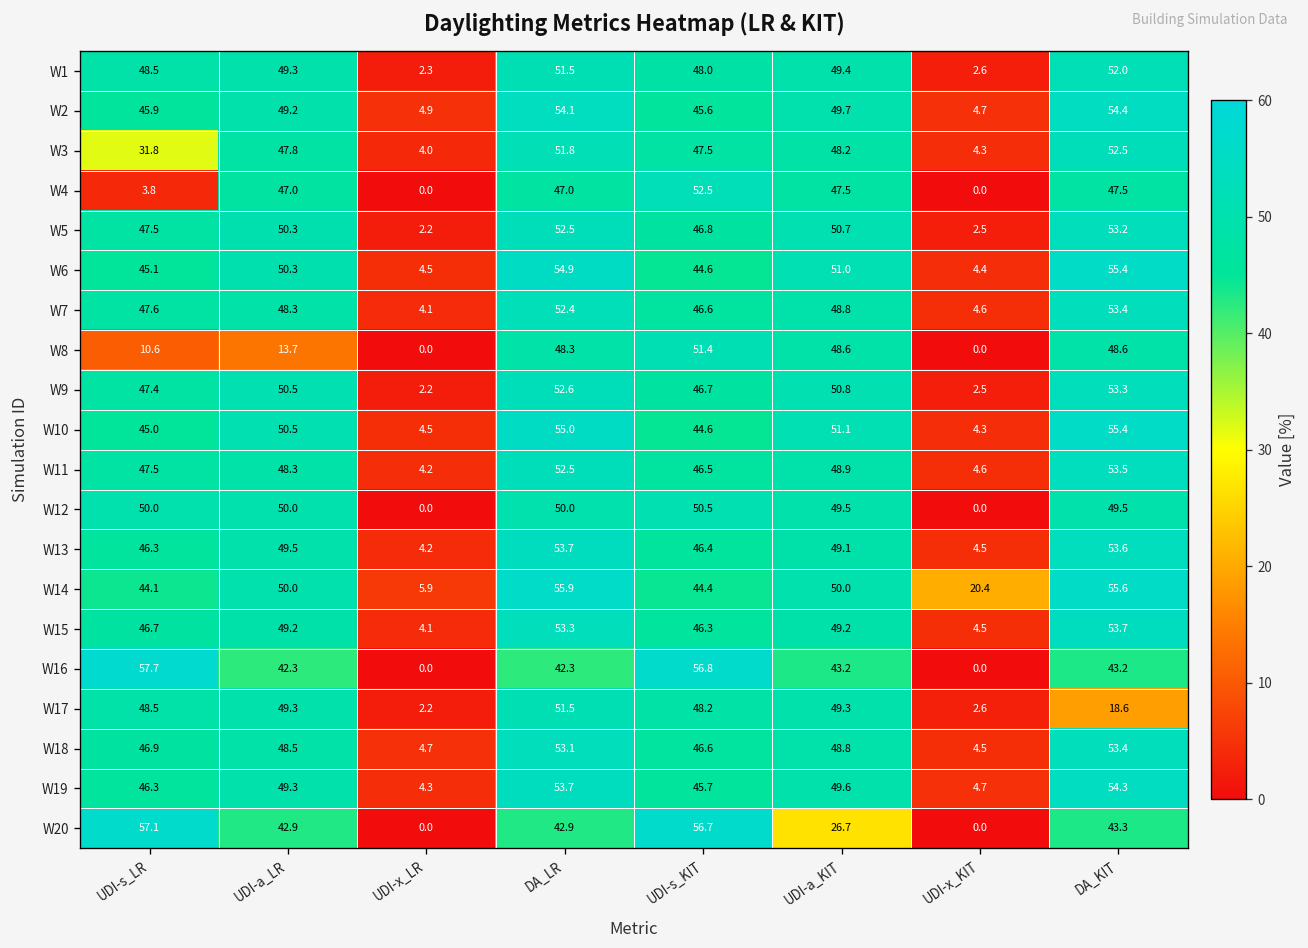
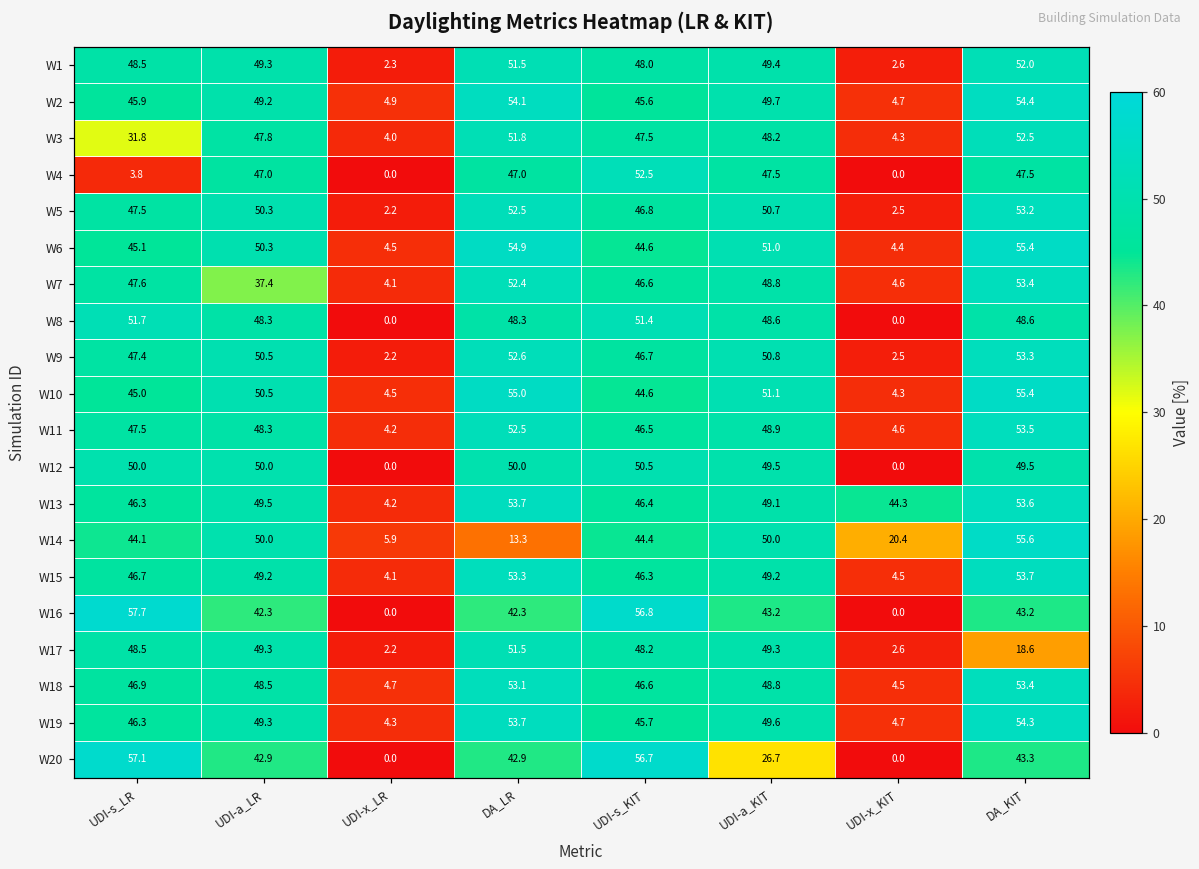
W7, UDI-a_LR: 48.3 -> 37.4
W8, UDI-s_LR: 10.6 -> 51.7
W8, UDI-a_LR: 13.7 -> 48.3
W13, UDI-x_KIT: 4.5 -> 44.3
W14, DA_LR: 55.9 -> 13.3
